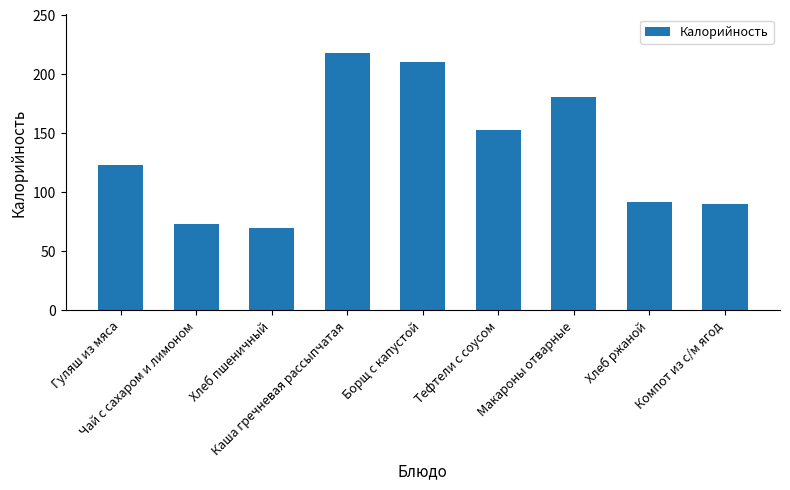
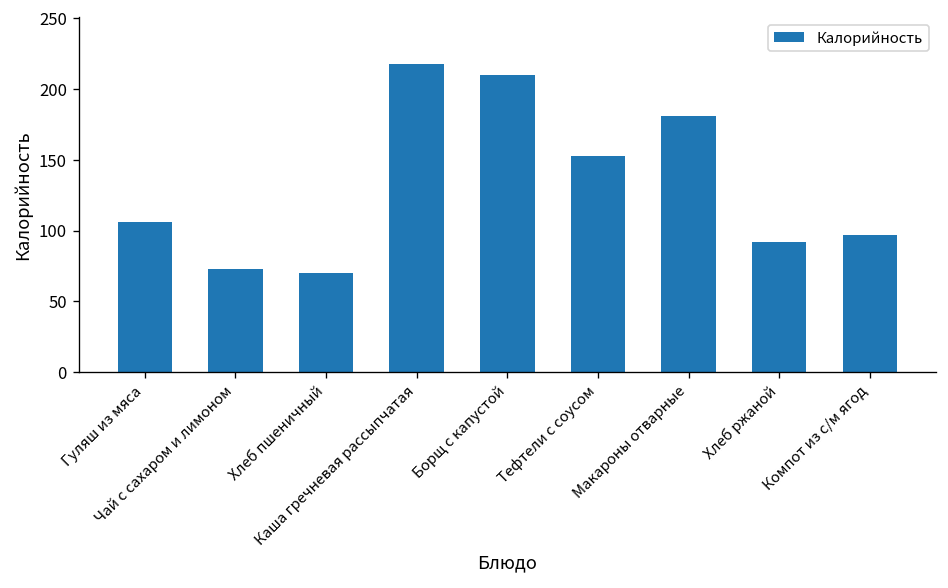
Гуляш из мяса: 123 -> 106
Компот из с/м ягод: 90 -> 97
